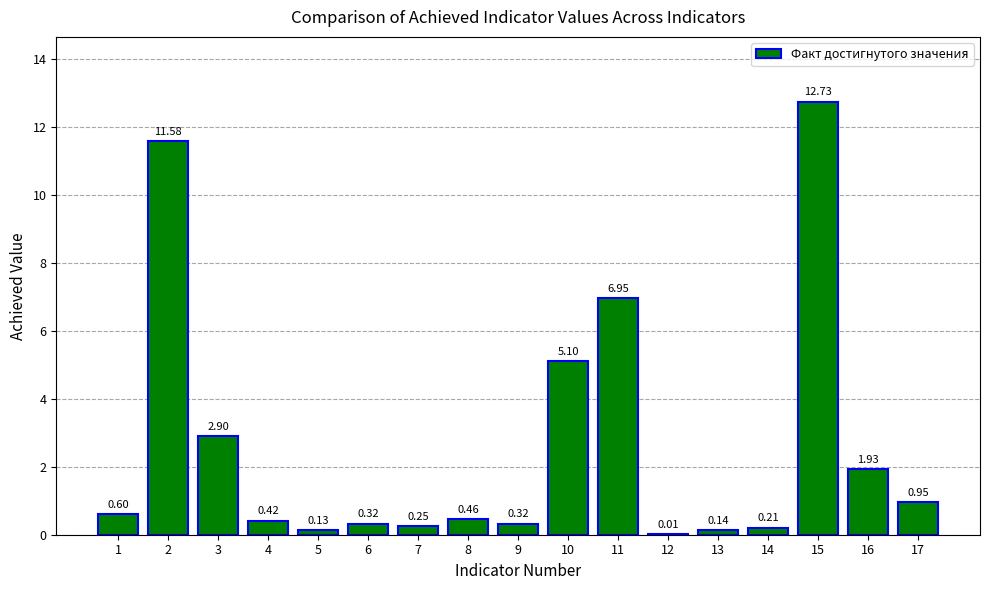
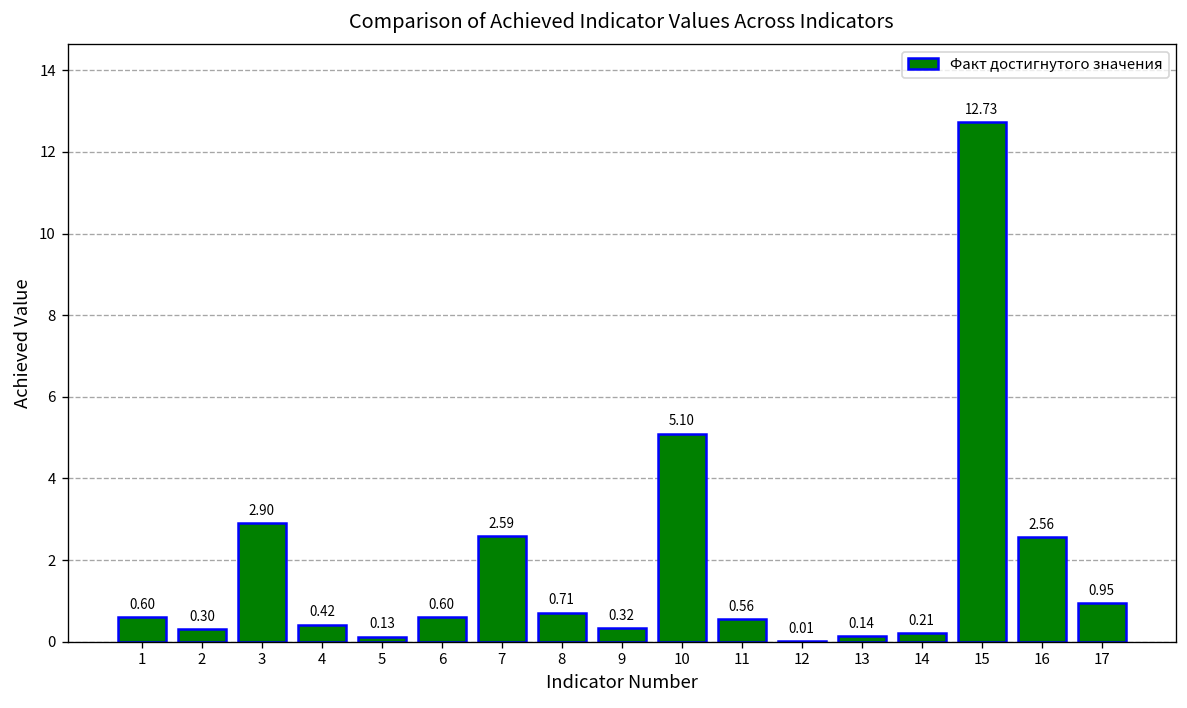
2: 11.58 -> 0.30
6: 0.32 -> 0.60
7: 0.25 -> 2.59
8: 0.46 -> 0.71
11: 6.95 -> 0.56
16: 1.93 -> 2.56
